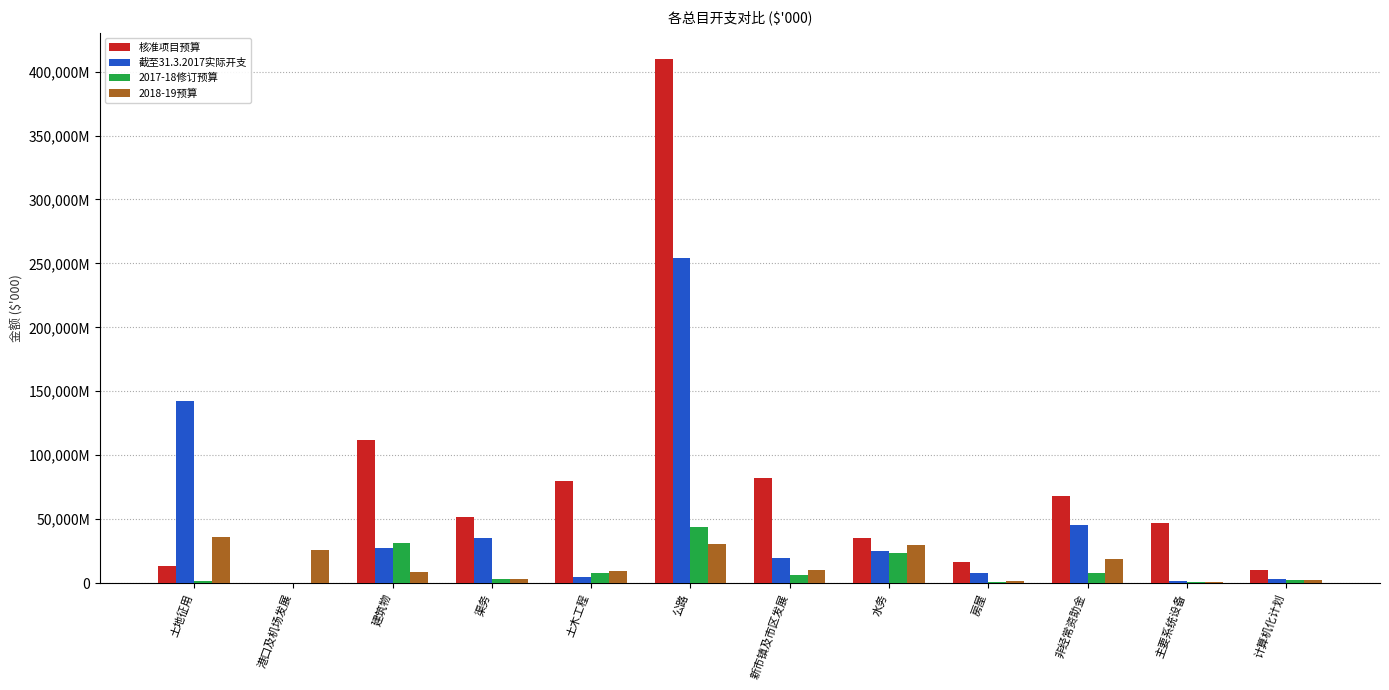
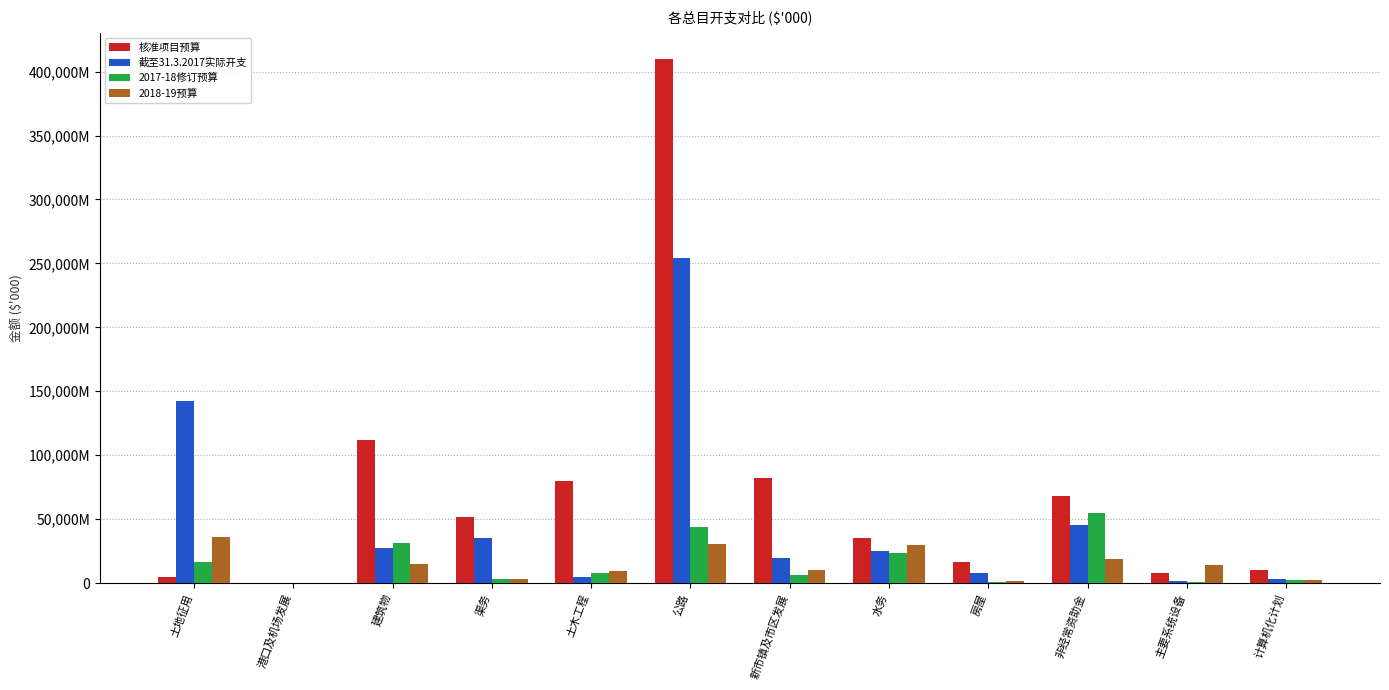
核准项目预算, 土地征用: 13,000,000,000 -> 5,000,000,000
2017-18修订预算, 土地征用: 1,000,000,000 -> 16,000,000,000
2018-19预算, 港口及机场发展: 26,000,000,000 -> 0
2018-19预算, 建筑物: 9,000,000,000 -> 15,000,000,000
2017-18修订预算, 非经常资助金: 8,000,000,000 -> 55,000,000,000
核准项目预算, 主要系统设备: 47,000,000,000 -> 8,000,000,000
2018-19预算, 主要系统设备: 1,000,000,000 -> 14,000,000,000
